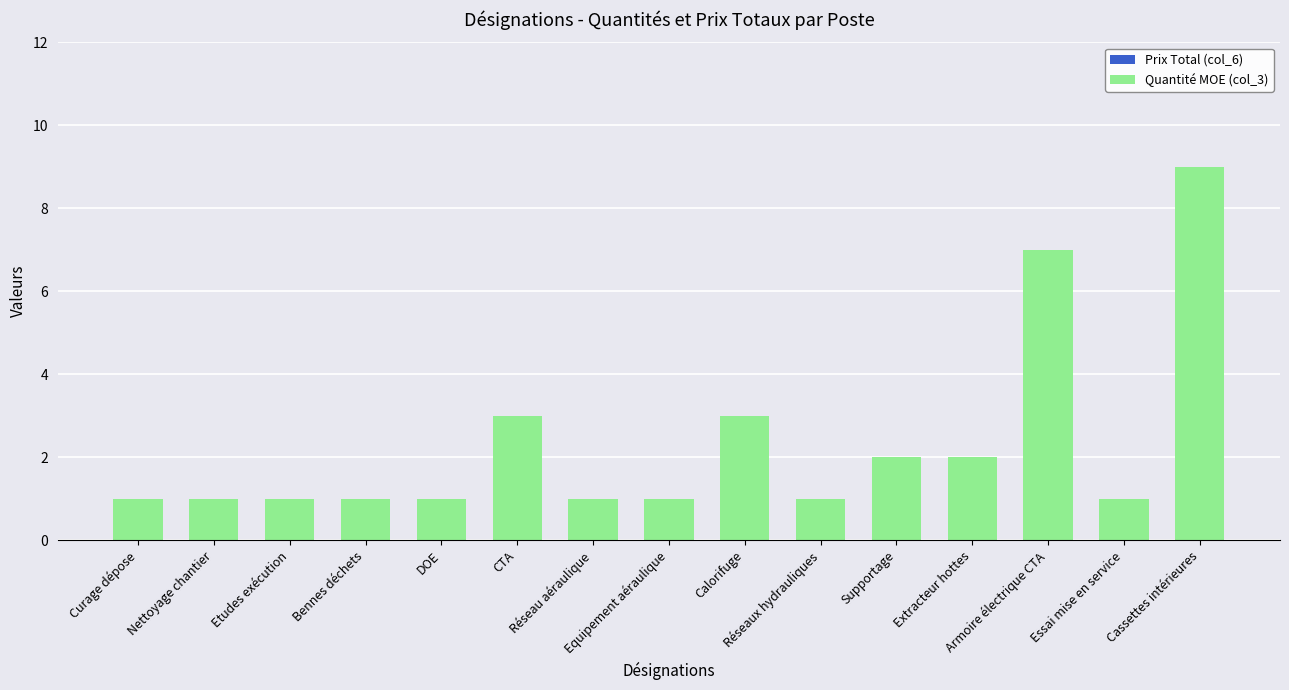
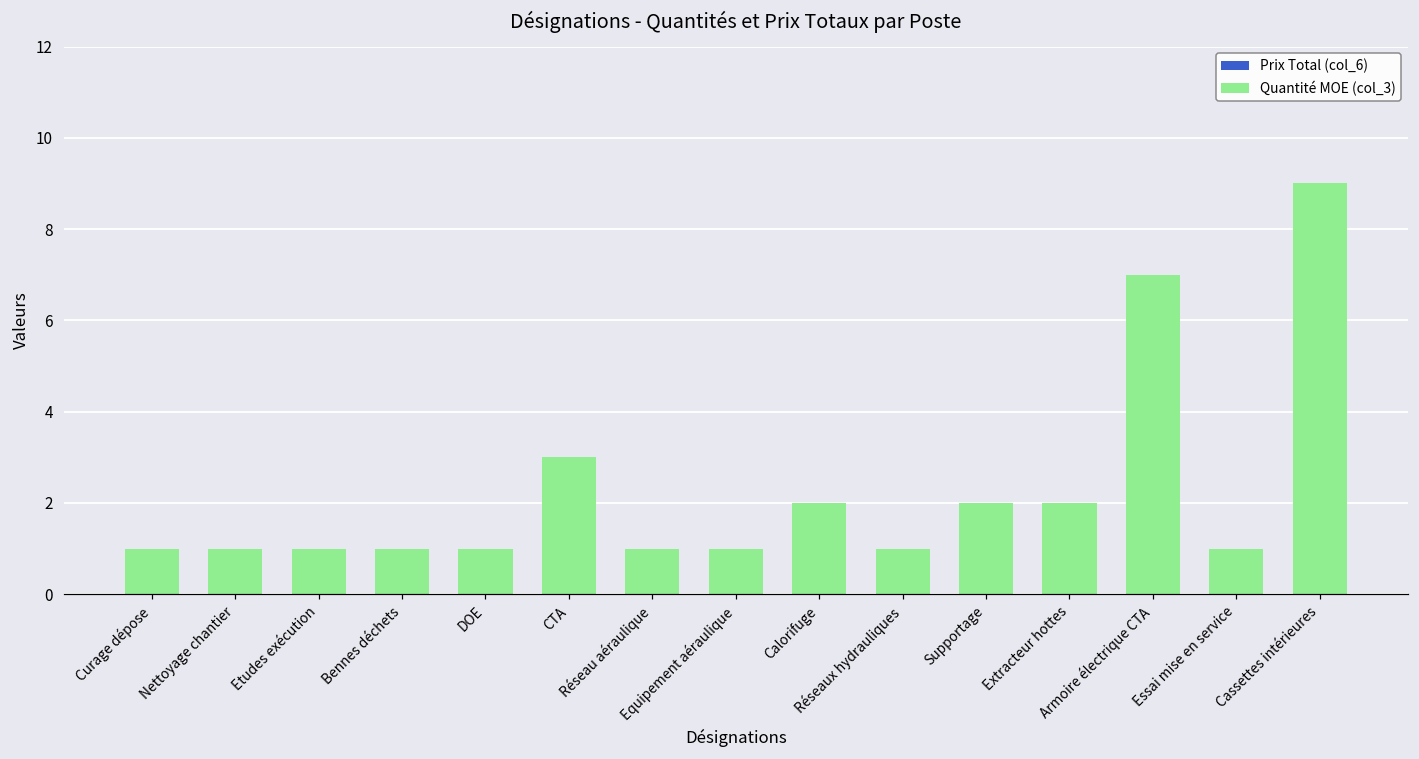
Quantité MOE (col_3), Calorifuge: 3 -> 2
